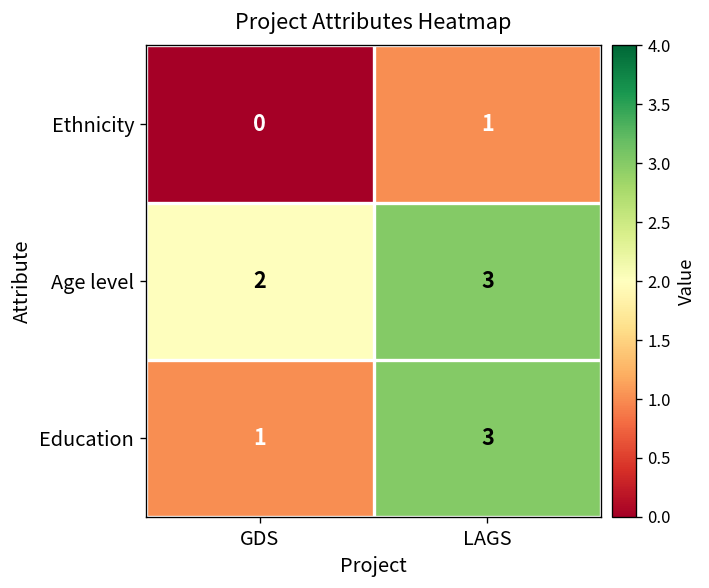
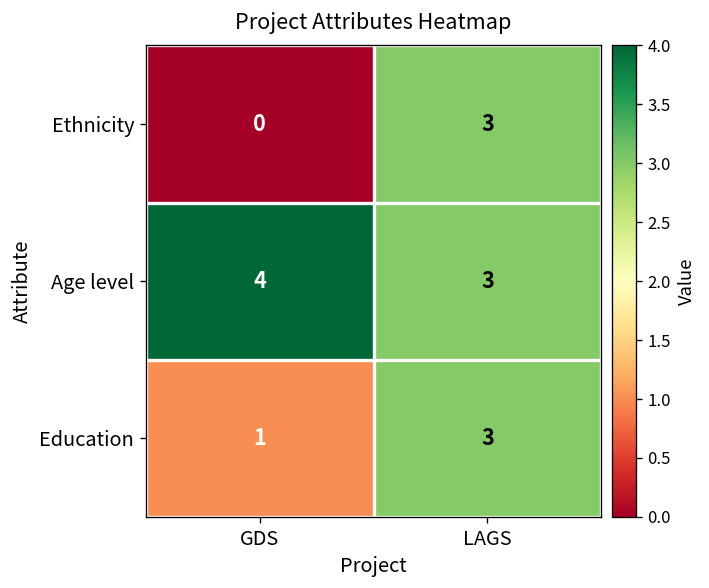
Ethnicity, LAGS: 1 -> 3
Age level, GDS: 2 -> 4
